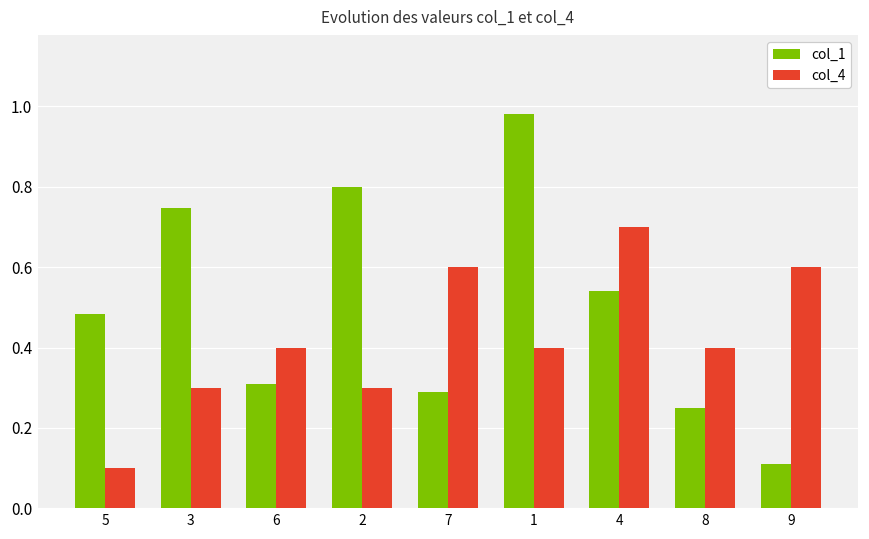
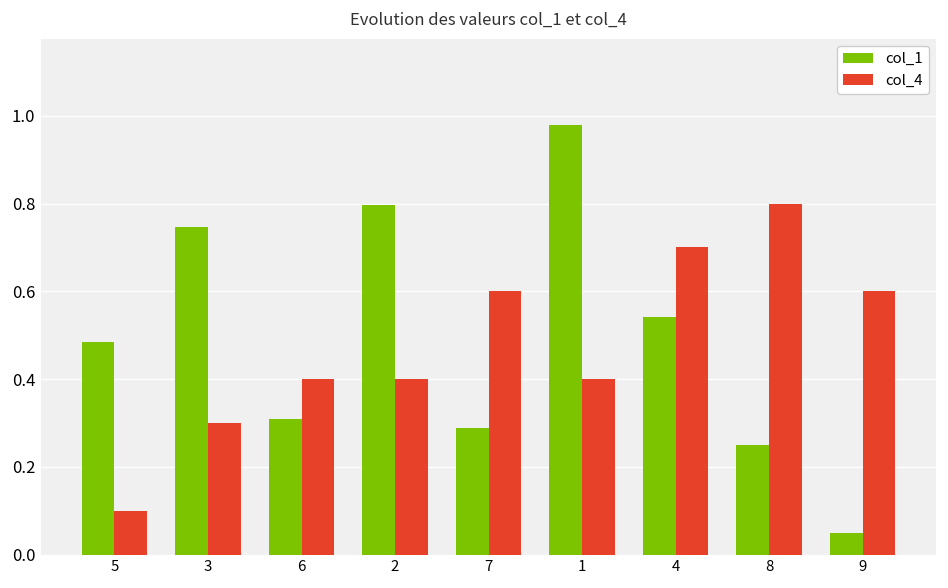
col_4, 2: 0.3 -> 0.4
col_4, 8: 0.4 -> 0.8
col_1, 9: 0.11 -> 0.05
